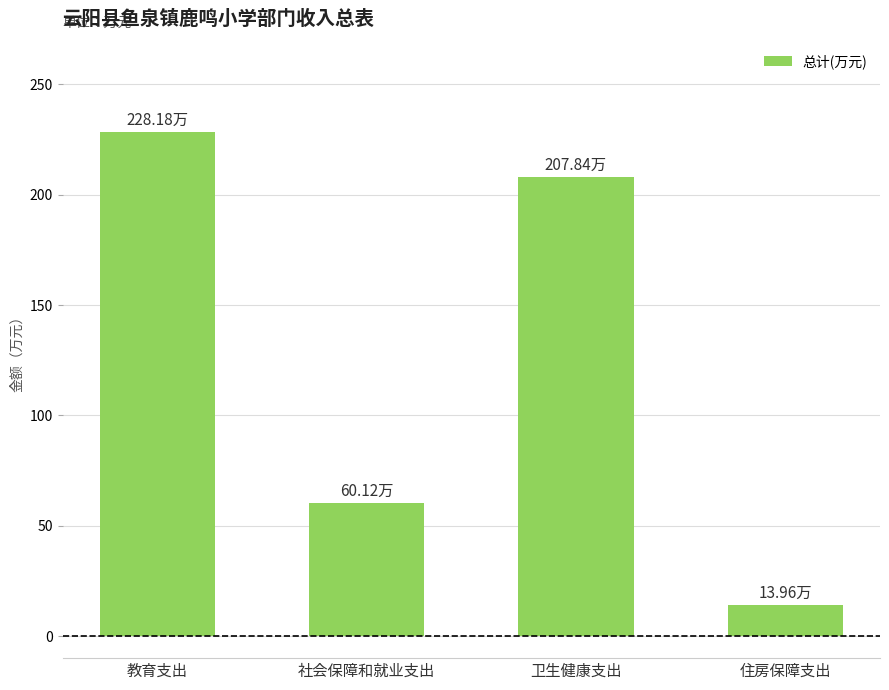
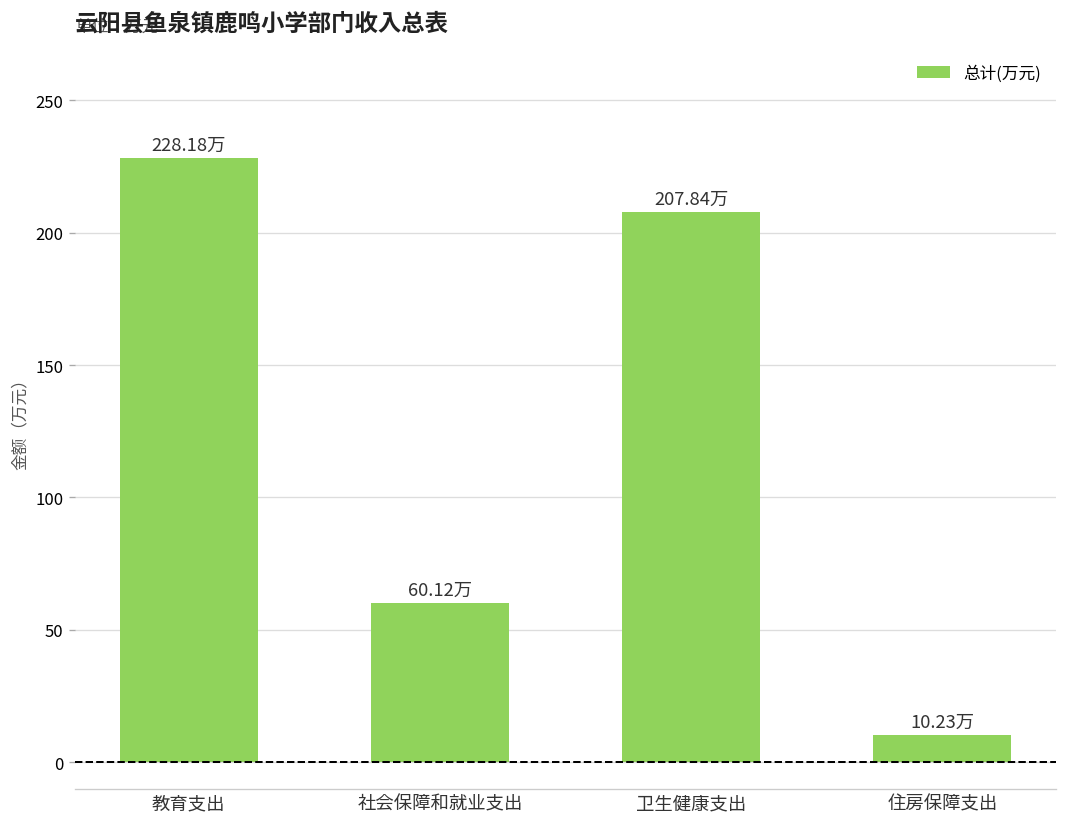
住房保障支出: 13.96万 -> 10.23万
